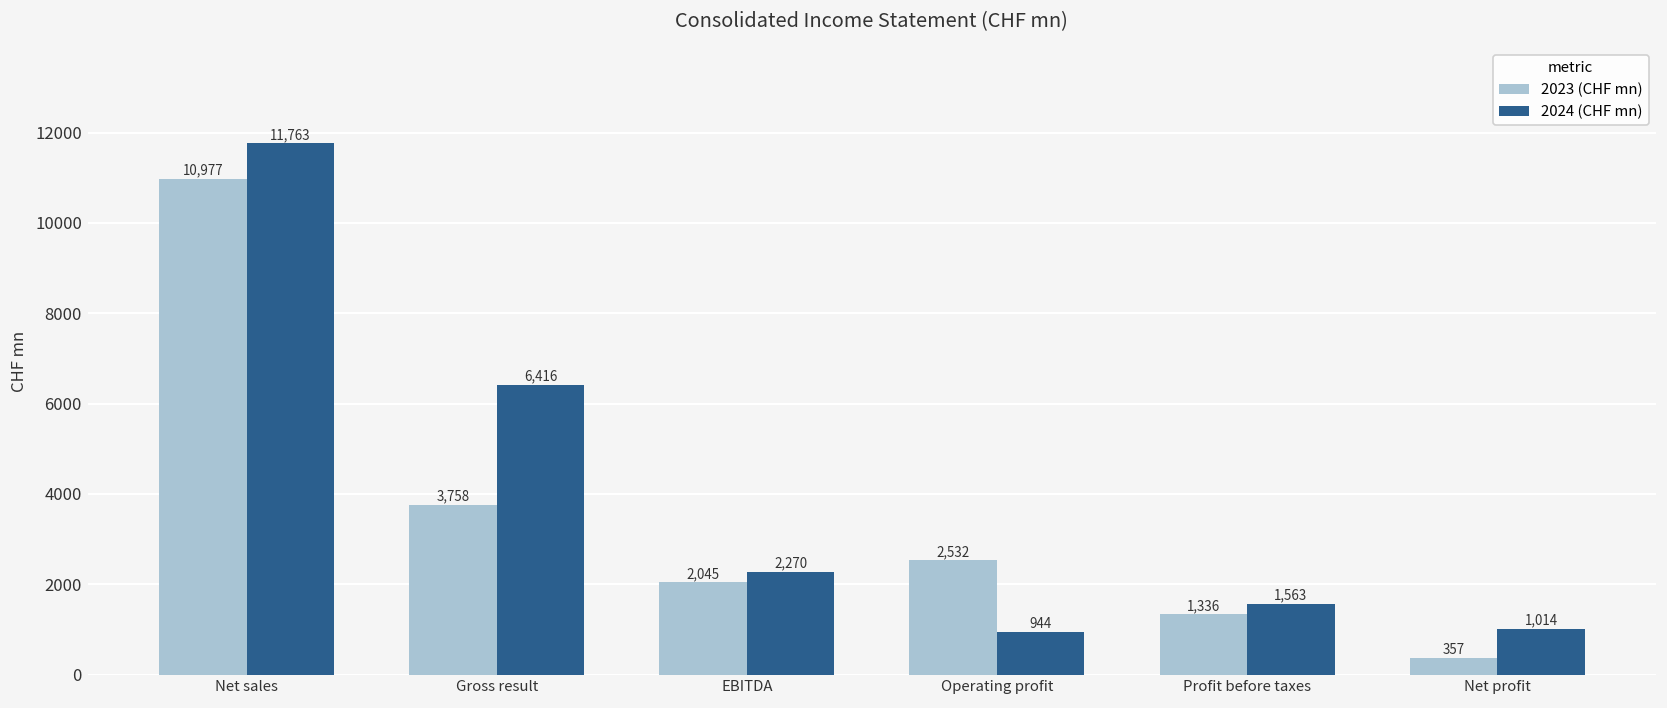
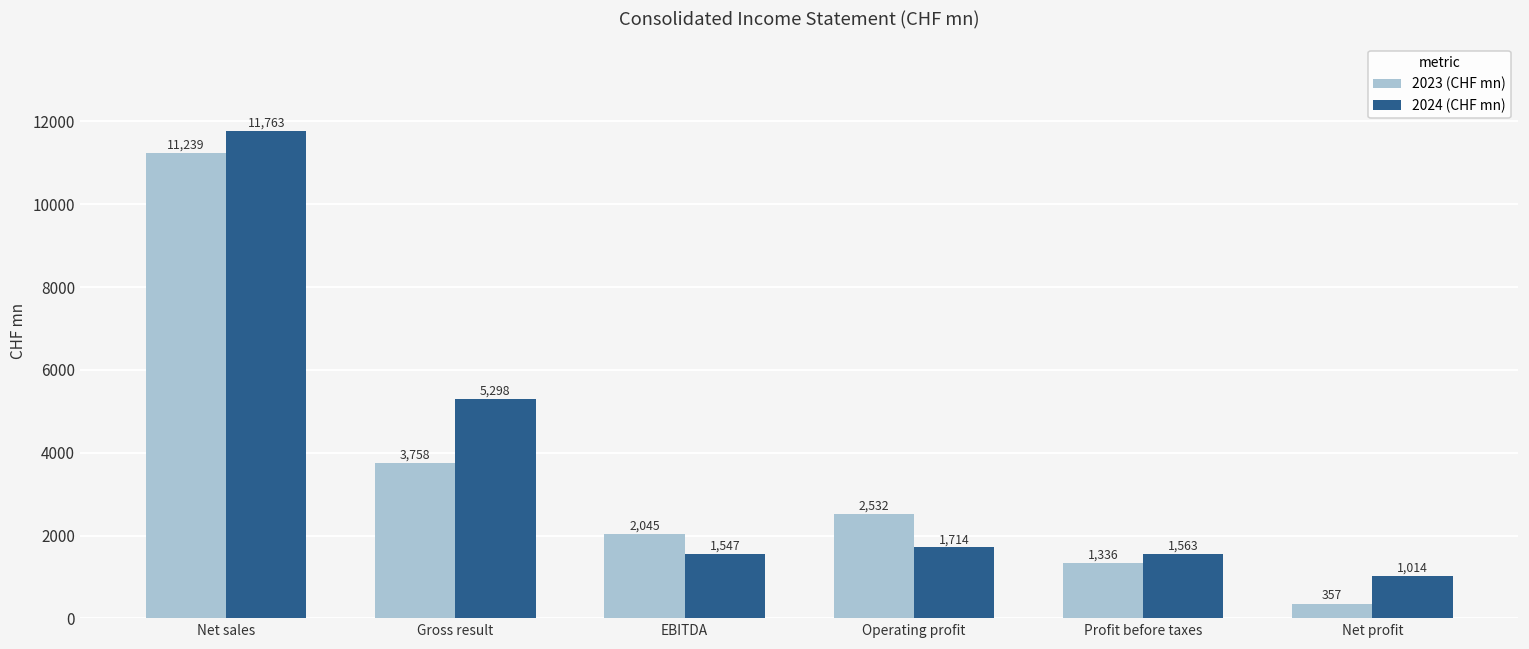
2023 (CHF mn), Net sales: 10,977 -> 11,239
2024 (CHF mn), Gross result: 6,416 -> 5,298
2024 (CHF mn), EBITDA: 2,270 -> 1,547
2024 (CHF mn), Operating profit: 944 -> 1,714
